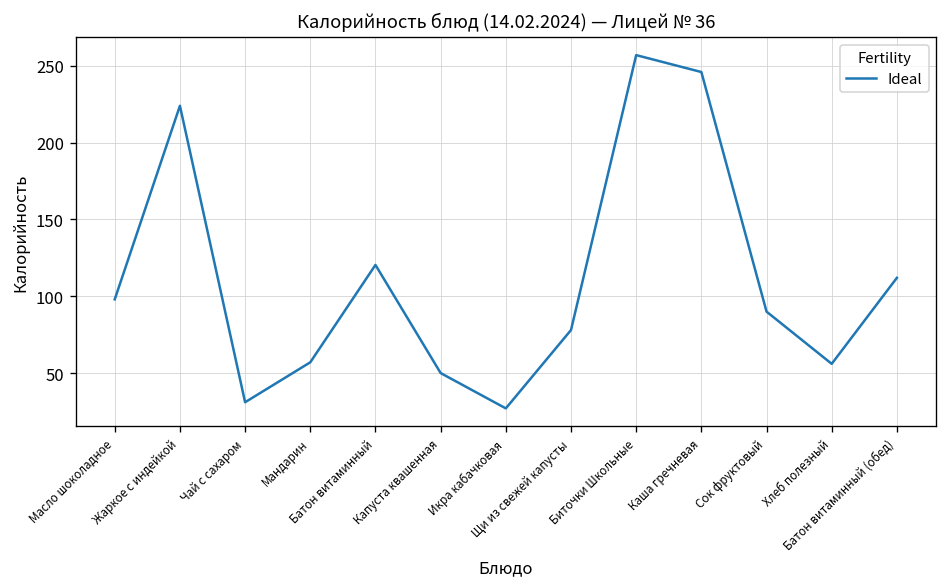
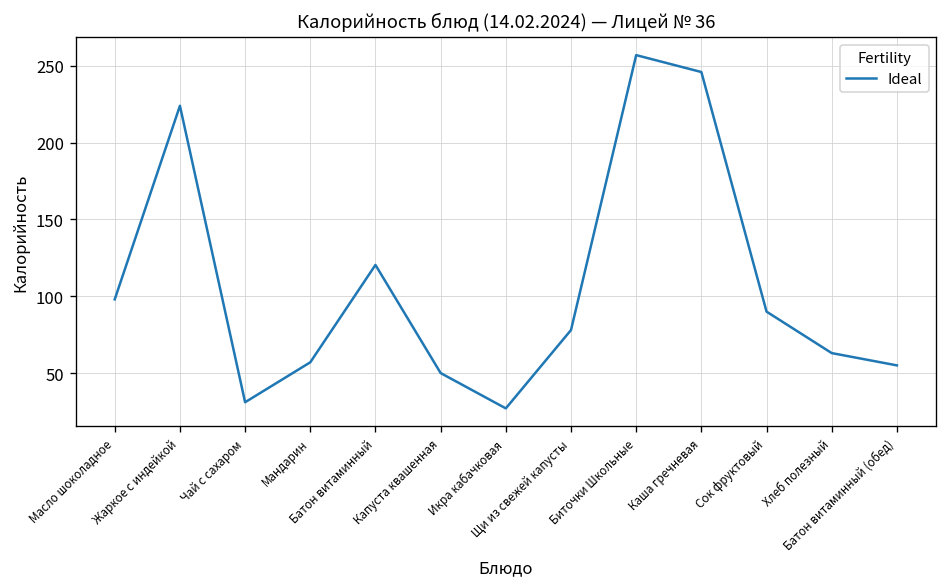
Хлеб полезный: 56 -> 63
Батон витаминный (обед): 112 -> 55
